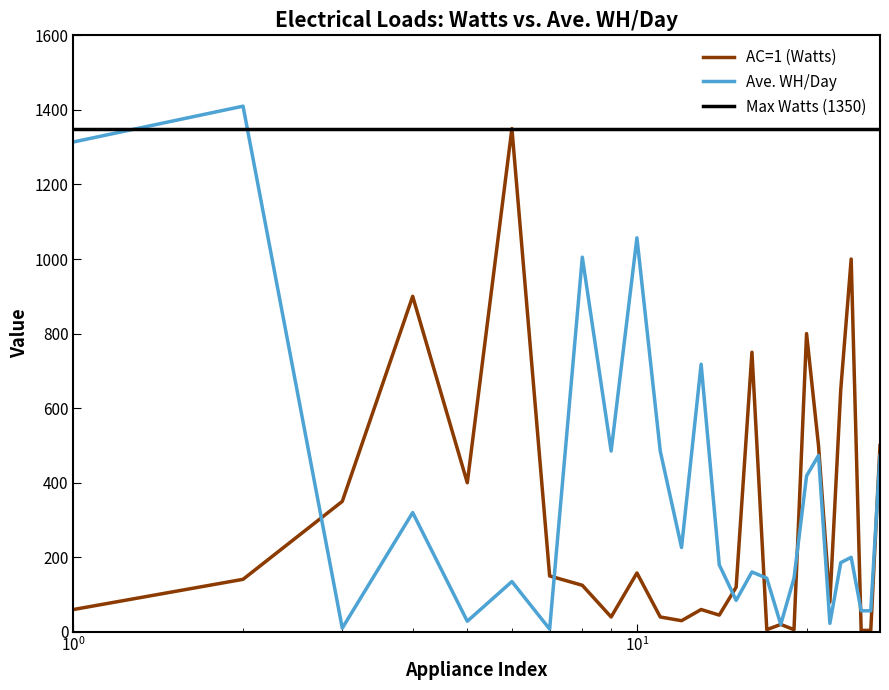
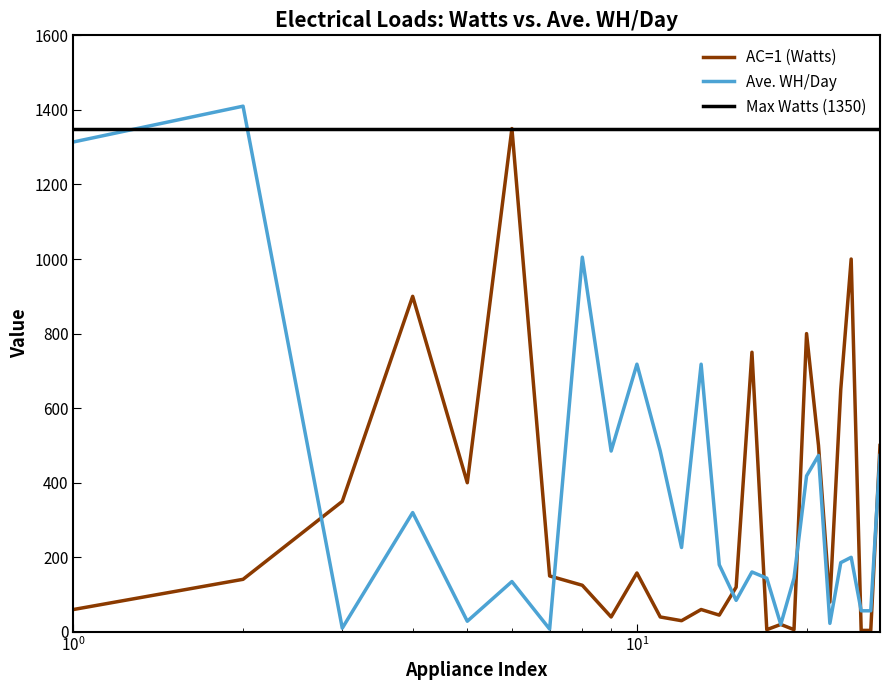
Ave. WH/Day, 10^1: 1060 -> 720
